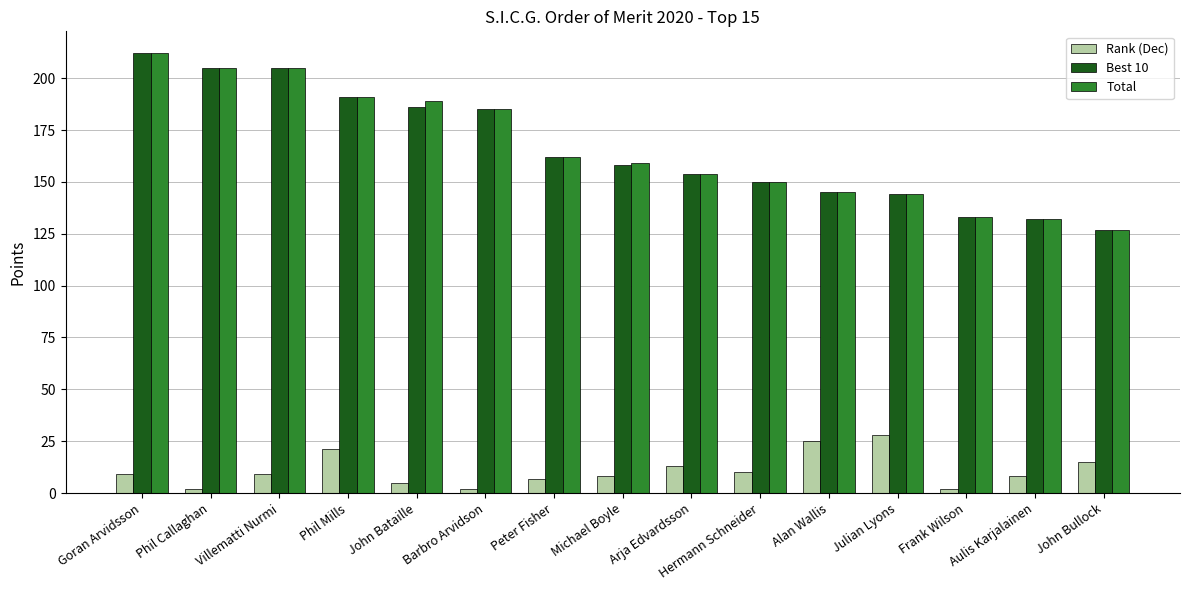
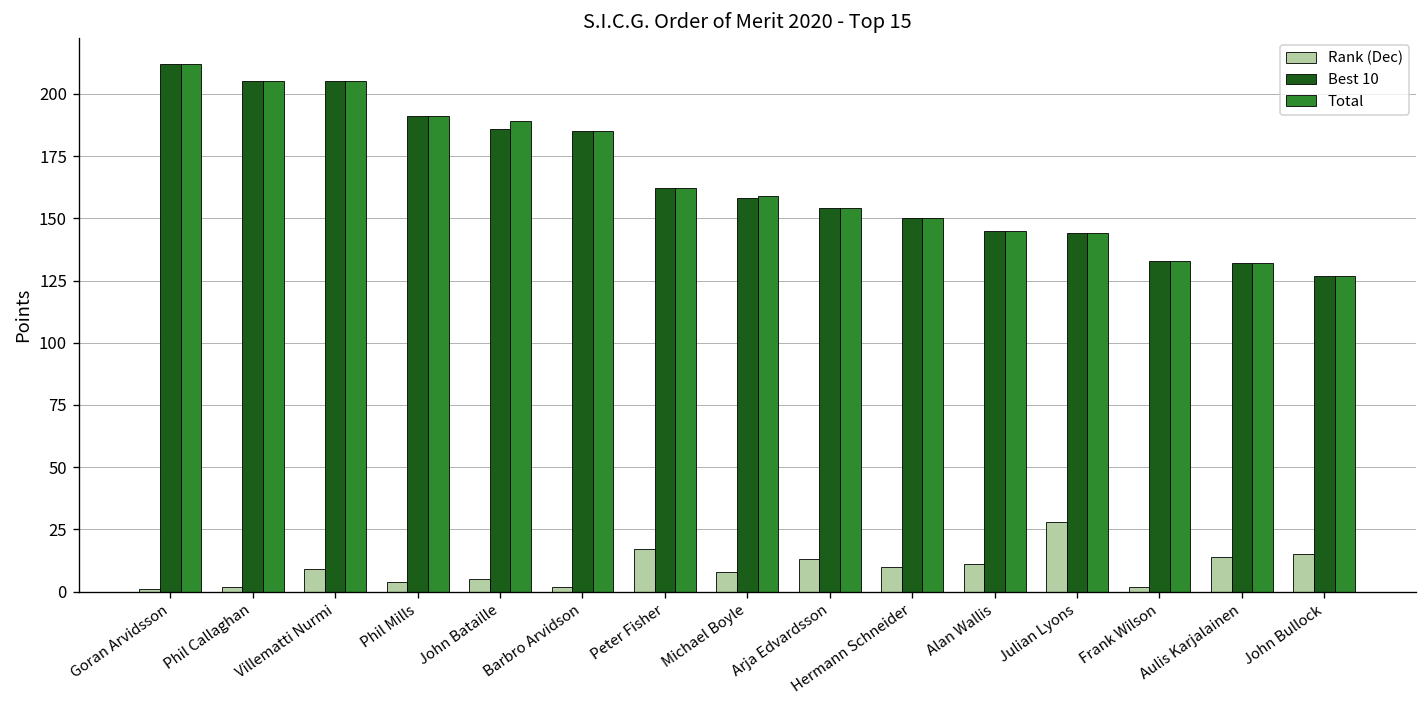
Rank (Dec), Goran Arvidsson: 9 -> 1
Rank (Dec), Phil Mills: 21 -> 4
Rank (Dec), Peter Fisher: 7 -> 17
Rank (Dec), Alan Wallis: 25 -> 11
Rank (Dec), Aulis Karjalainen: 8 -> 14
